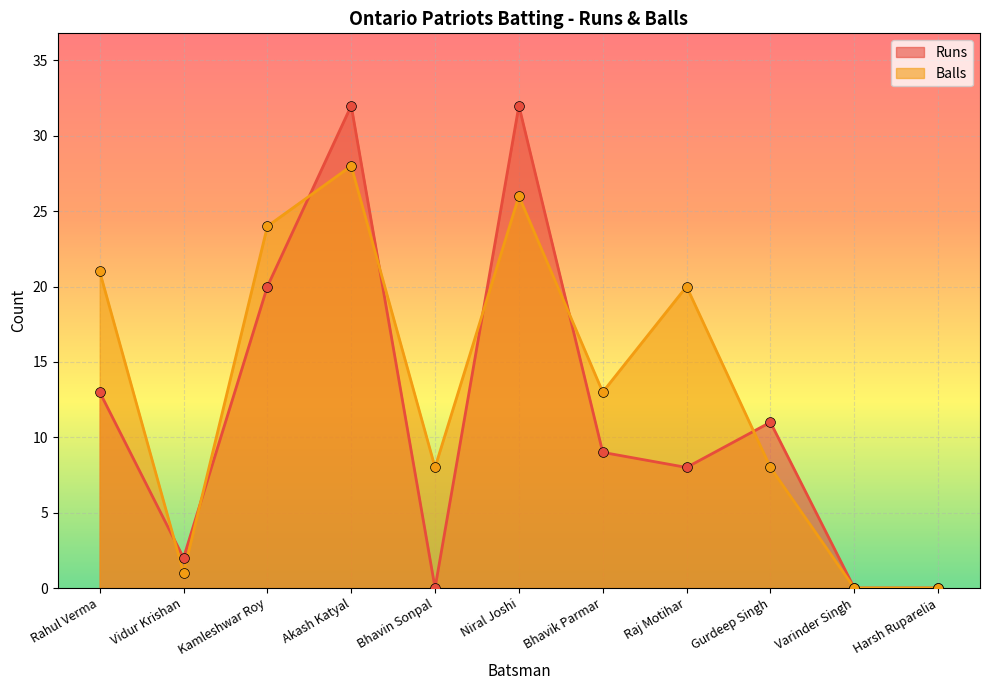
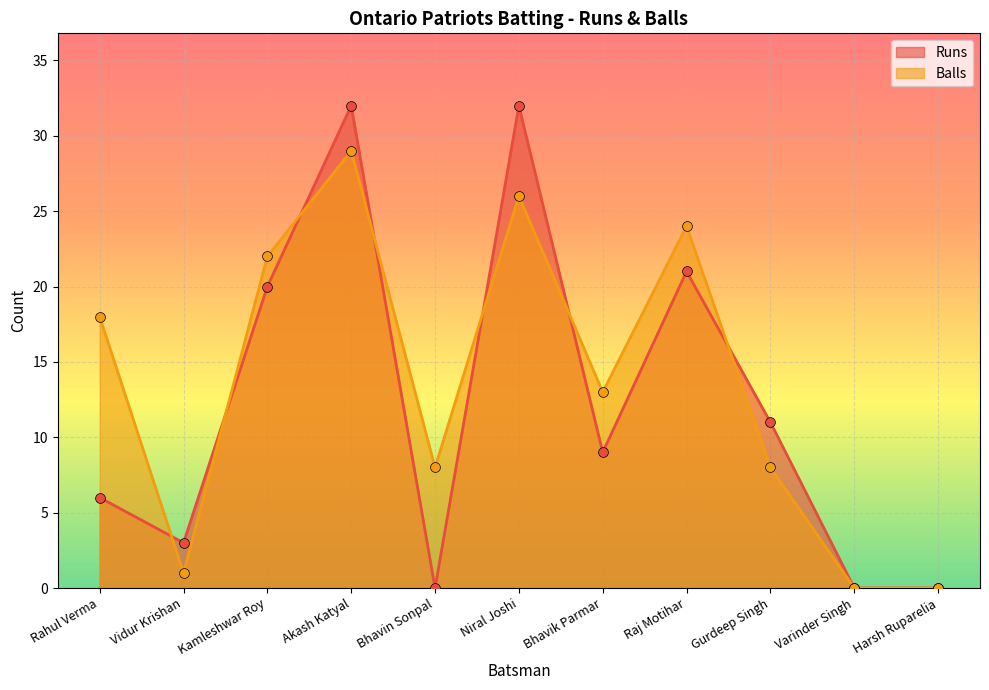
Runs, Rahul Verma: 13 -> 6
Balls, Rahul Verma: 21 -> 18
Runs, Vidur Krishan: 2 -> 3
Balls, Kamleshwar Roy: 24 -> 22
Balls, Akash Katyal: 28 -> 29
Runs, Raj Motihar: 8 -> 21
Balls, Raj Motihar: 20 -> 24
